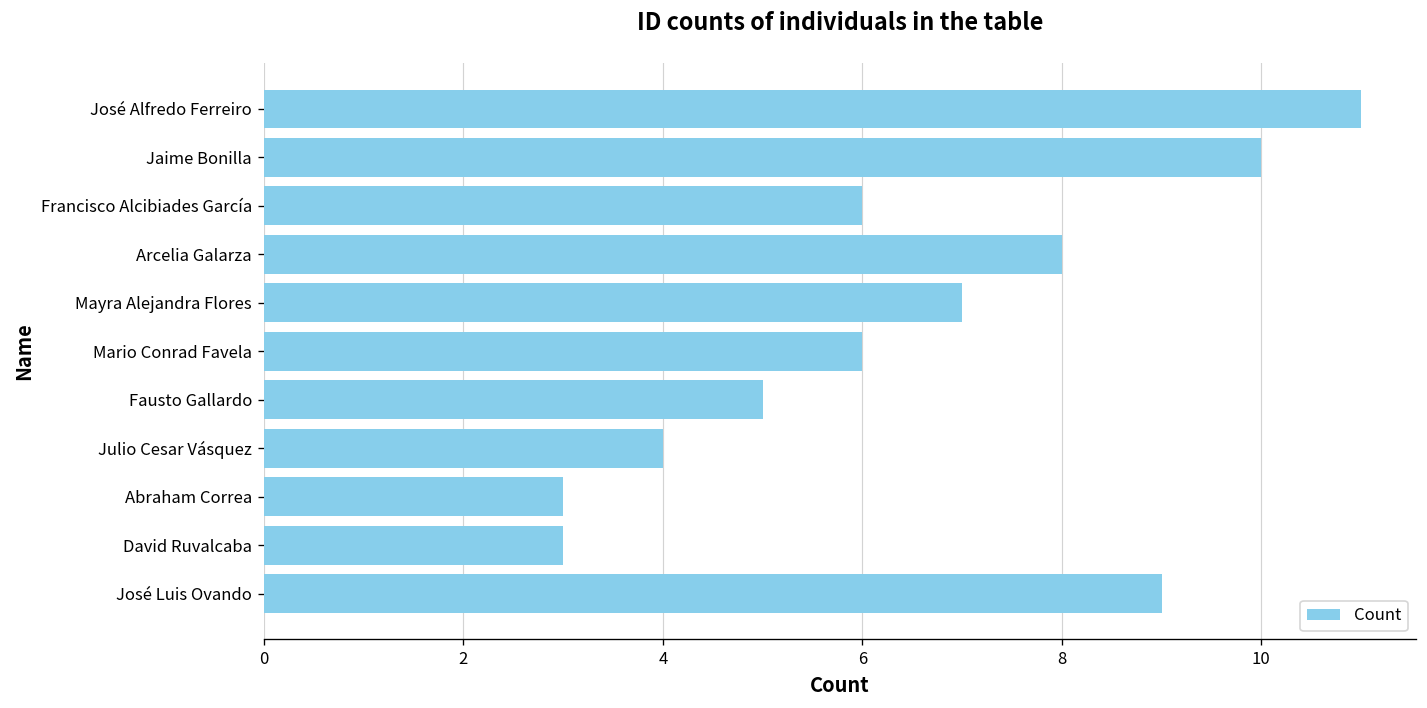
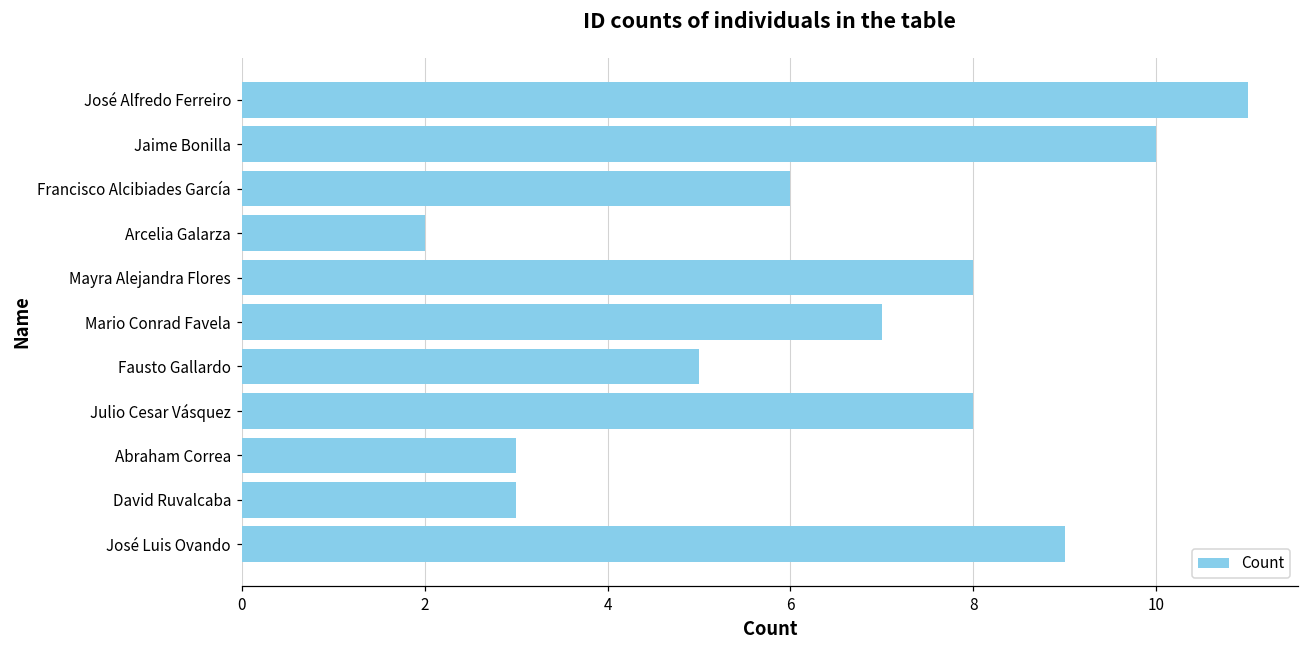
Arcelia Galarza: 8 -> 2
Mayra Alejandra Flores: 7 -> 8
Mario Conrad Favela: 6 -> 7
Julio Cesar Vásquez: 4 -> 8
